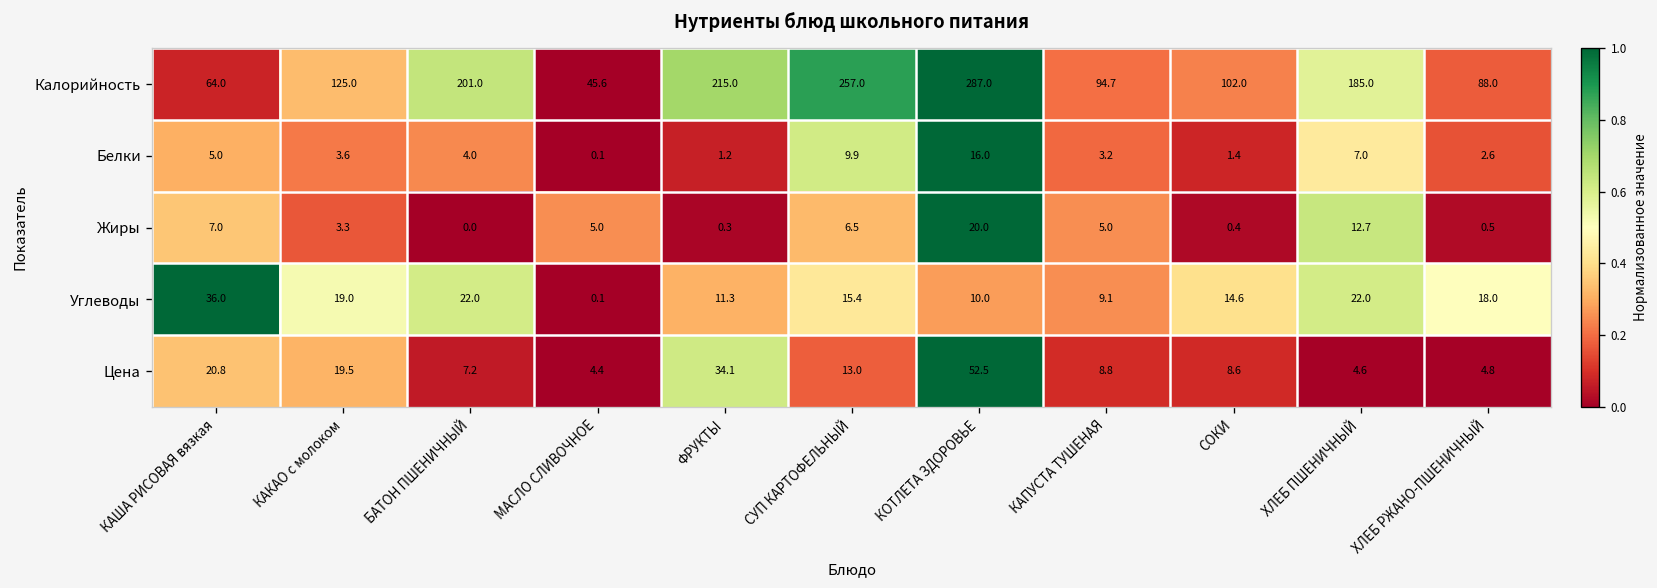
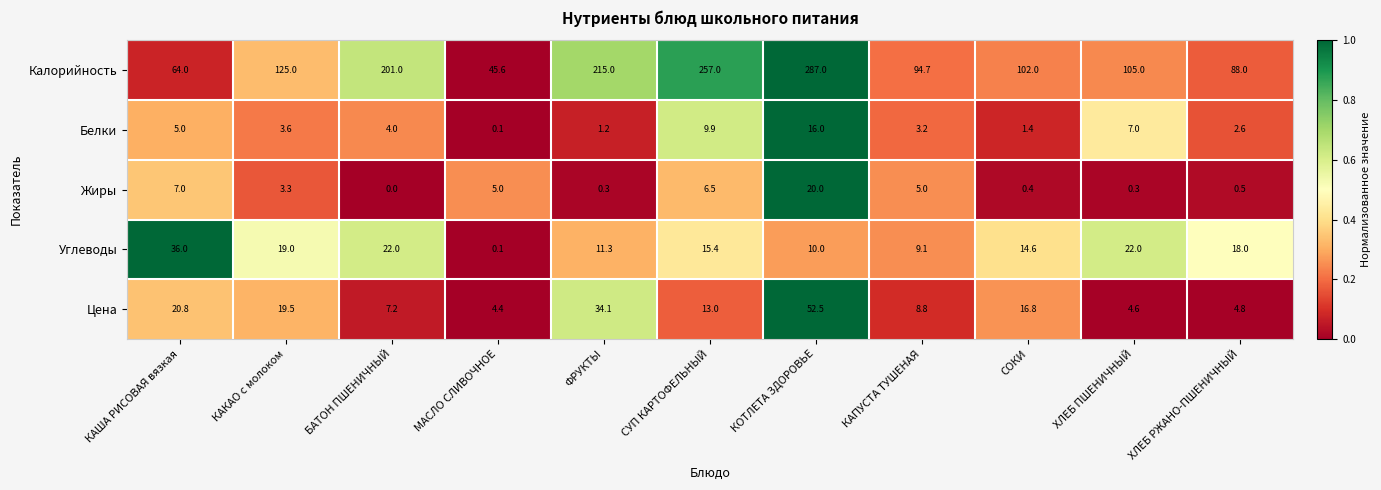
Калорийность, ХЛЕБ ПШЕНИЧНЫЙ: 185.0 -> 105.0
Жиры, ХЛЕБ ПШЕНИЧНЫЙ: 12.7 -> 0.3
Цена, СОКИ: 8.6 -> 16.8
